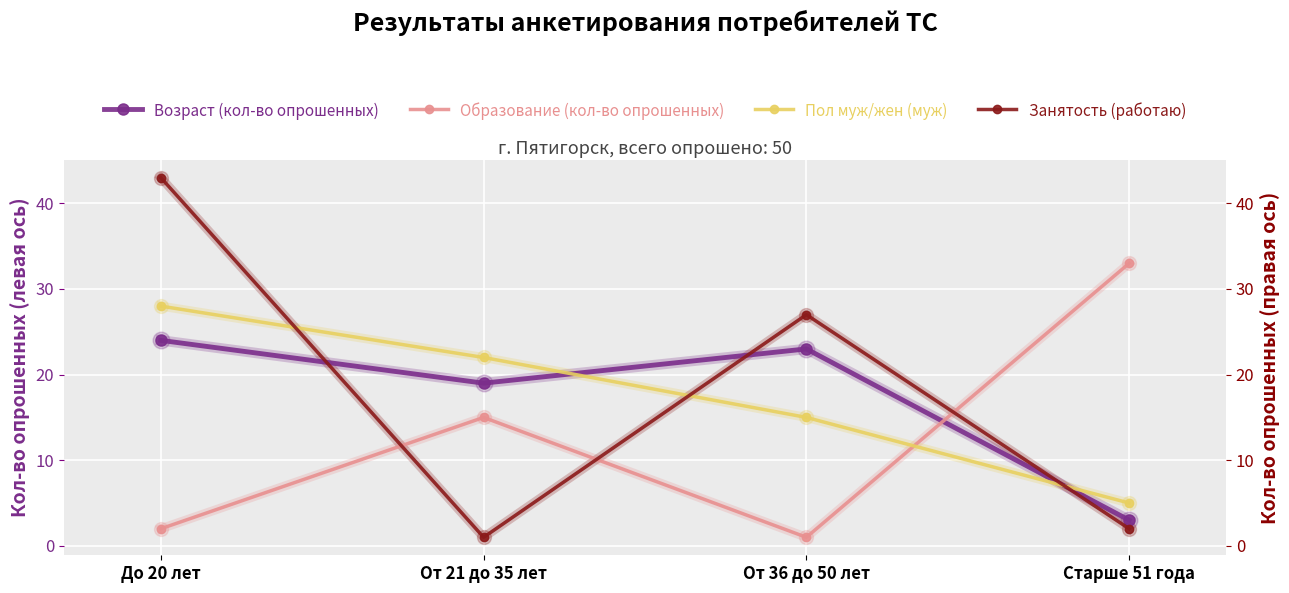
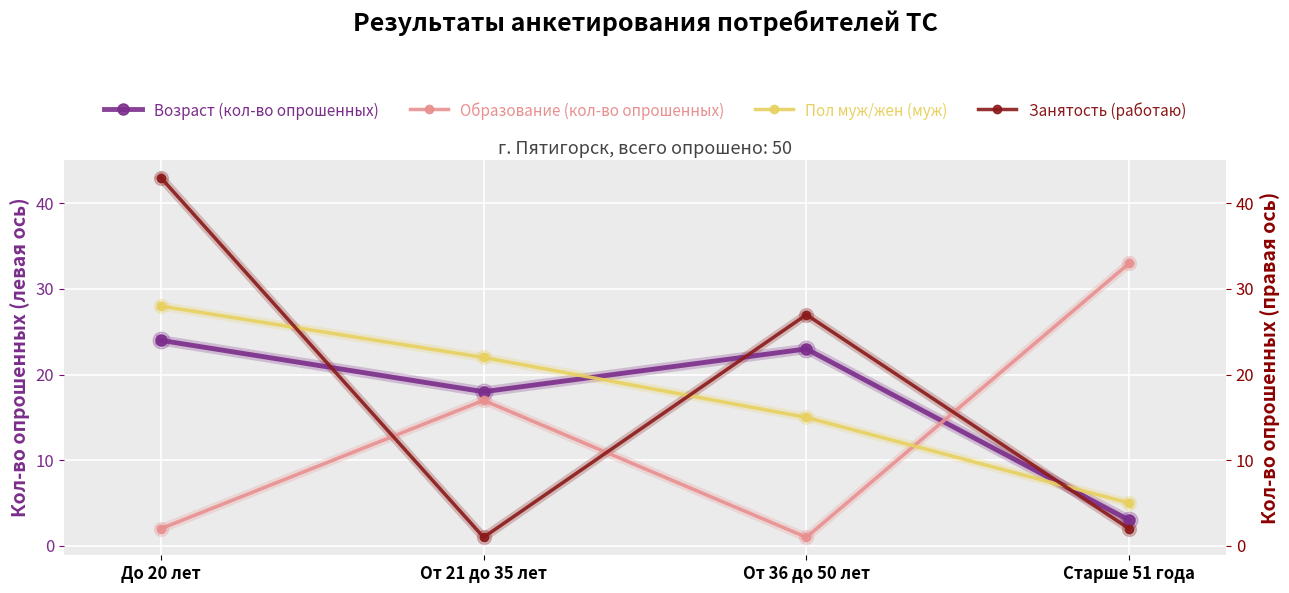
Возраст (кол-во опрошенных), От 21 до 35 лет: 19 -> 18
Образование (кол-во опрошенных), От 21 до 35 лет: 15 -> 17
